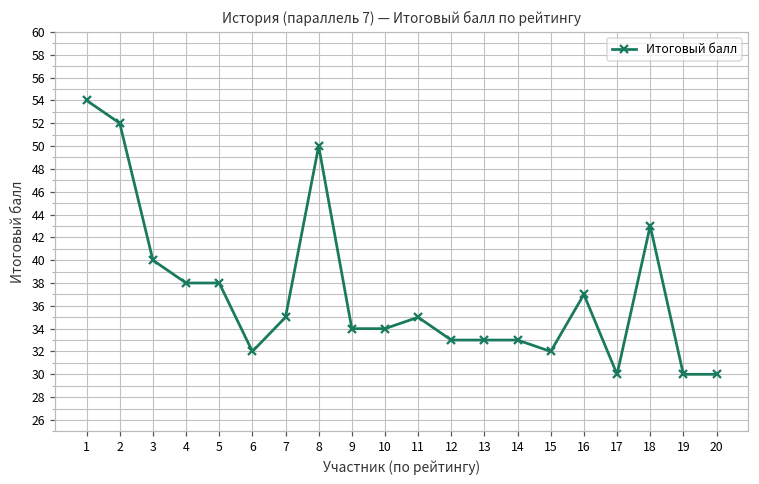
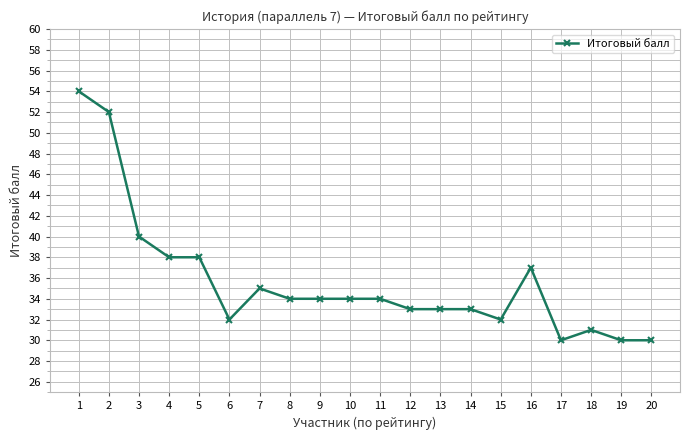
8: 50 -> 34
11: 35 -> 34
18: 43 -> 31
